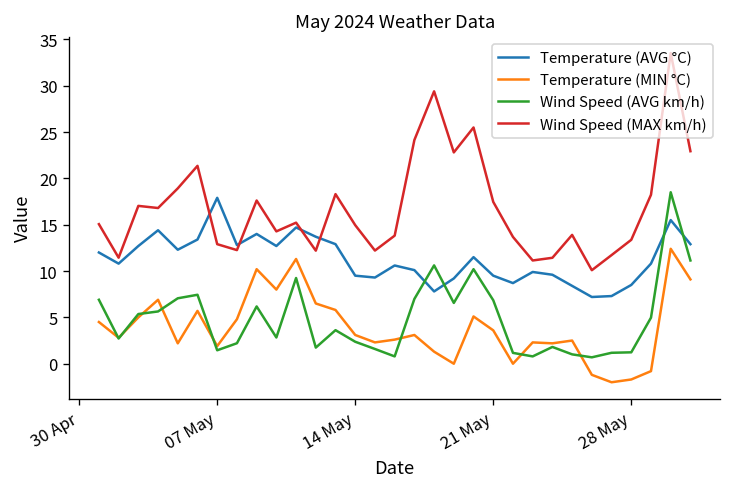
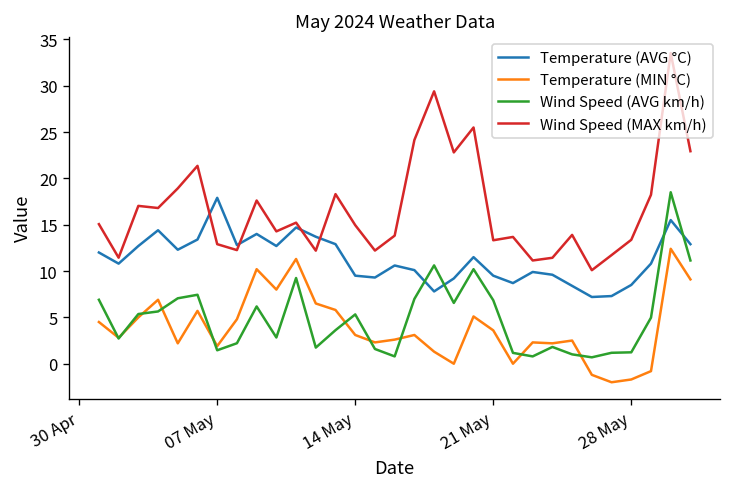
Wind Speed (AVG km/h), 14 May: 2 -> 5
Wind Speed (MAX km/h), 21 May: 17 -> 13
